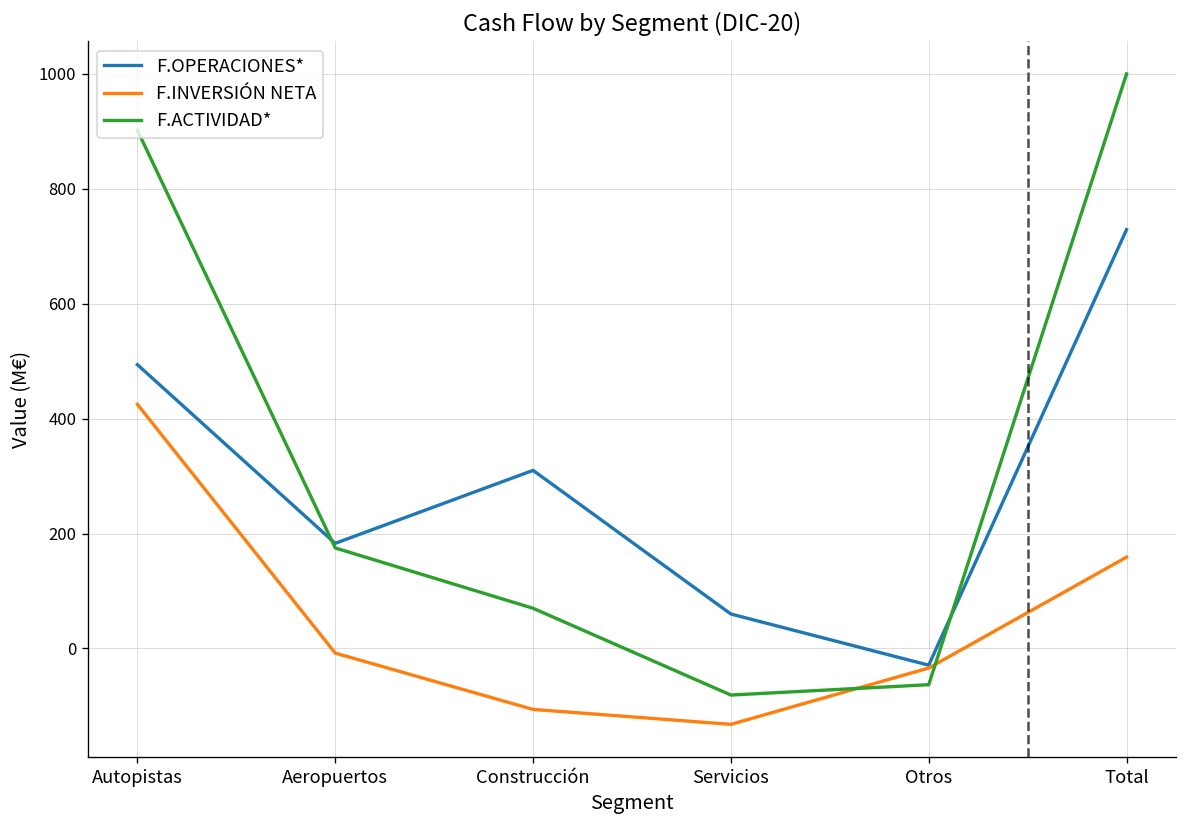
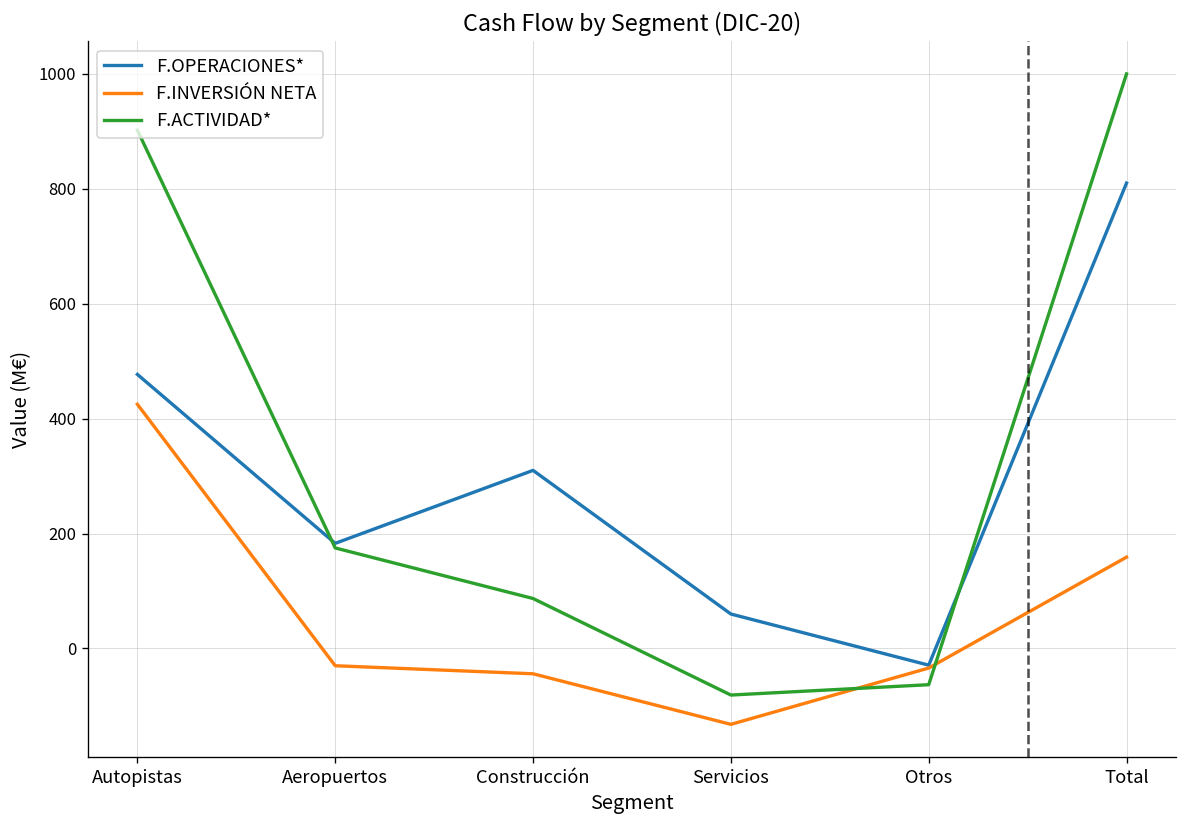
F.OPERACIONES*, Autopistas: 490 -> 480
F.INVERSIÓN NETA, Aeropuertos: -10 -> -30
F.INVERSIÓN NETA, Construcción: -110 -> -40
F.ACTIVIDAD*, Construcción: 70 -> 90
F.OPERACIONES*, Total: 730 -> 810
